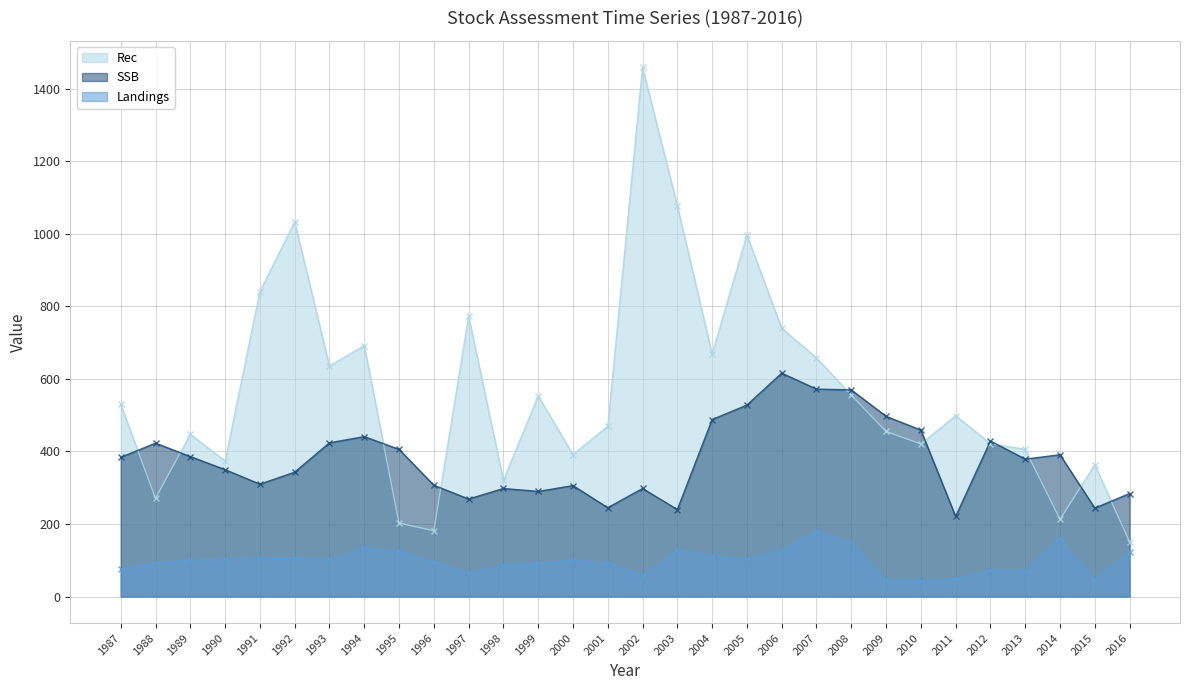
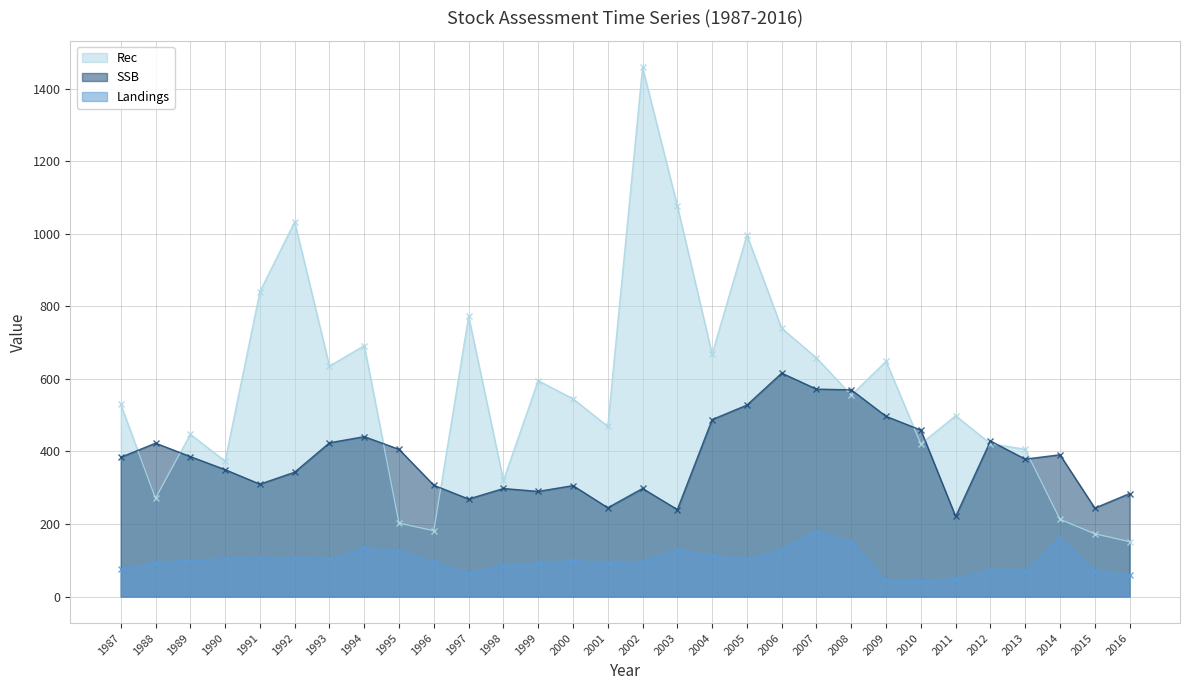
Rec, 1999: 550 -> 600
Rec, 2000: 390 -> 550
Landings, 2002: 60 -> 100
Rec, 2009: 460 -> 650
Rec, 2015: 360 -> 170
Landings, 2015: 50 -> 70
Landings, 2016: 120 -> 60
